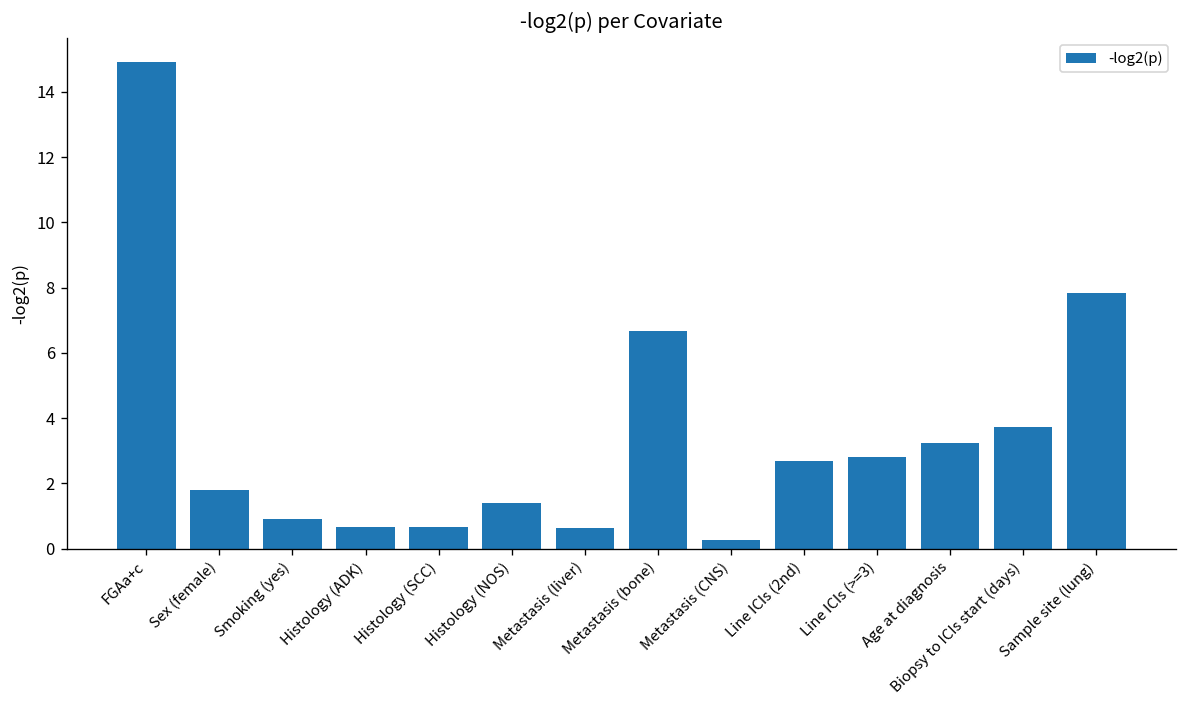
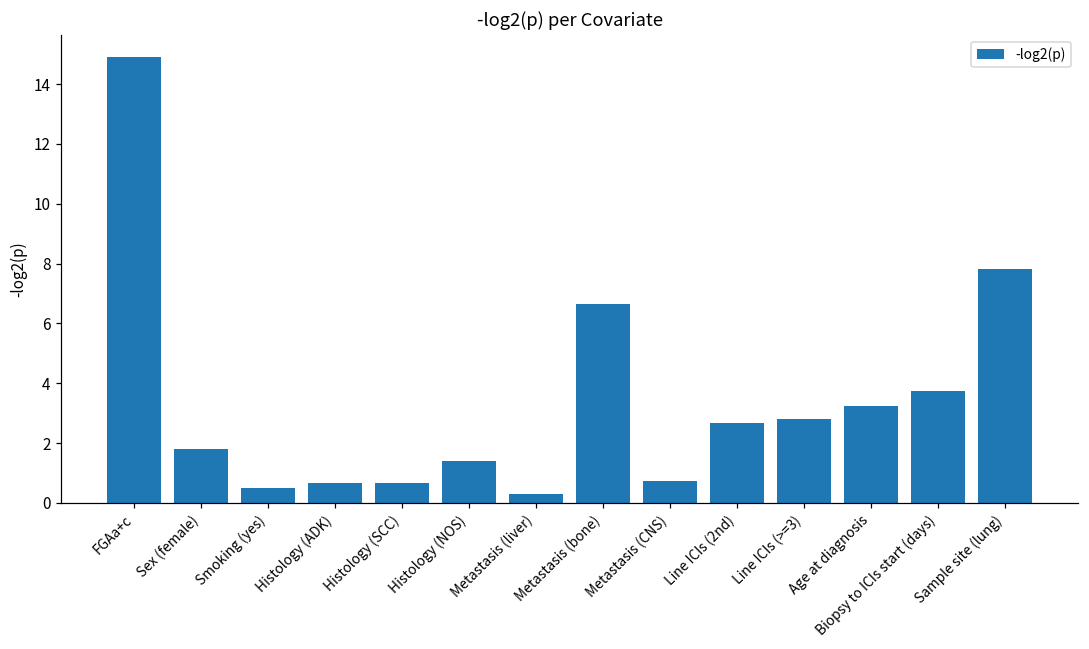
Smoking (yes): 0.9 -> 0.5
Metastasis (liver): 0.6 -> 0.3
Metastasis (CNS): 0.3 -> 0.7
